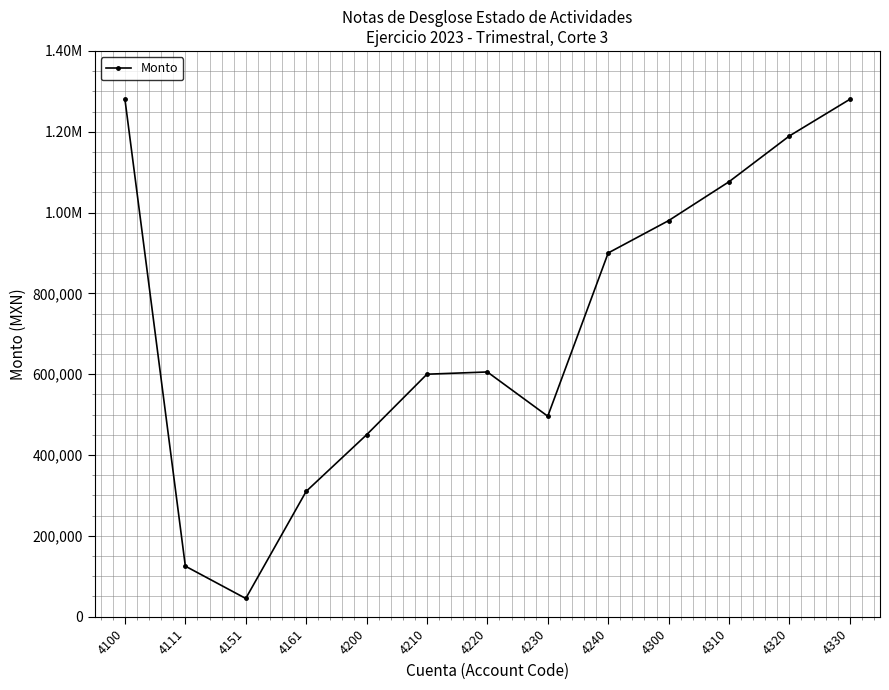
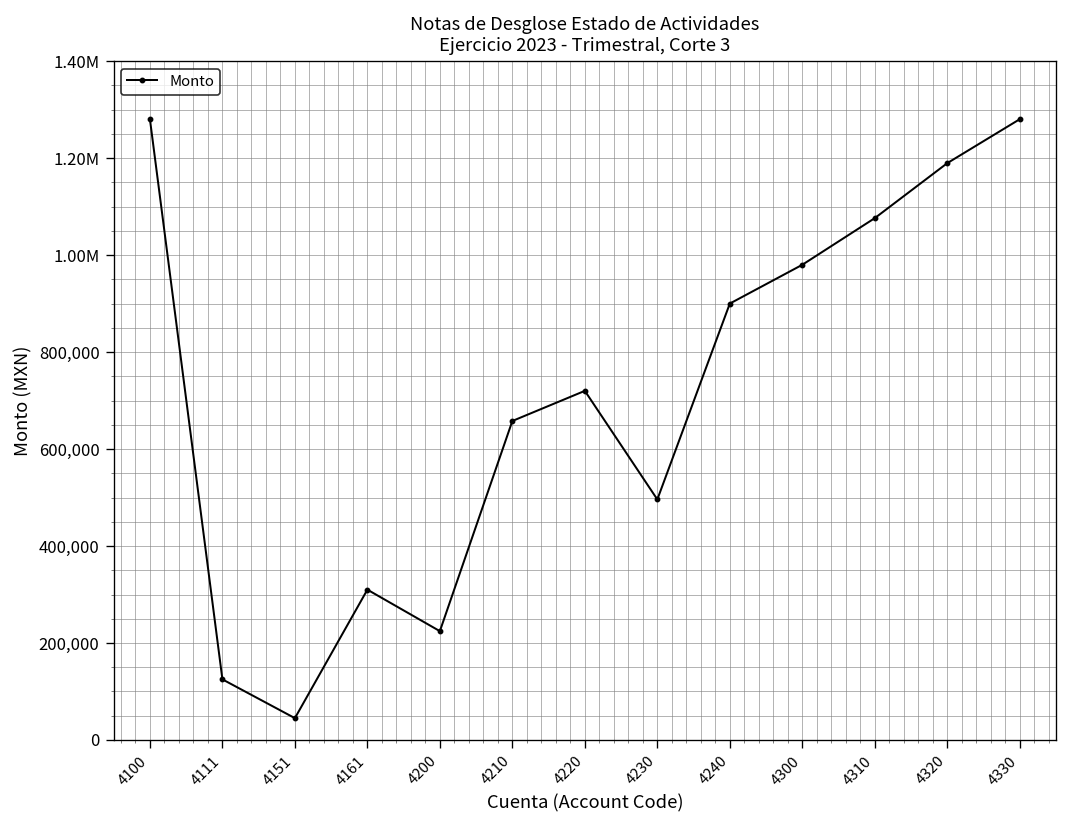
4200: 450,000 -> 220,000
4210: 600,000 -> 660,000
4220: 610,000 -> 720,000
